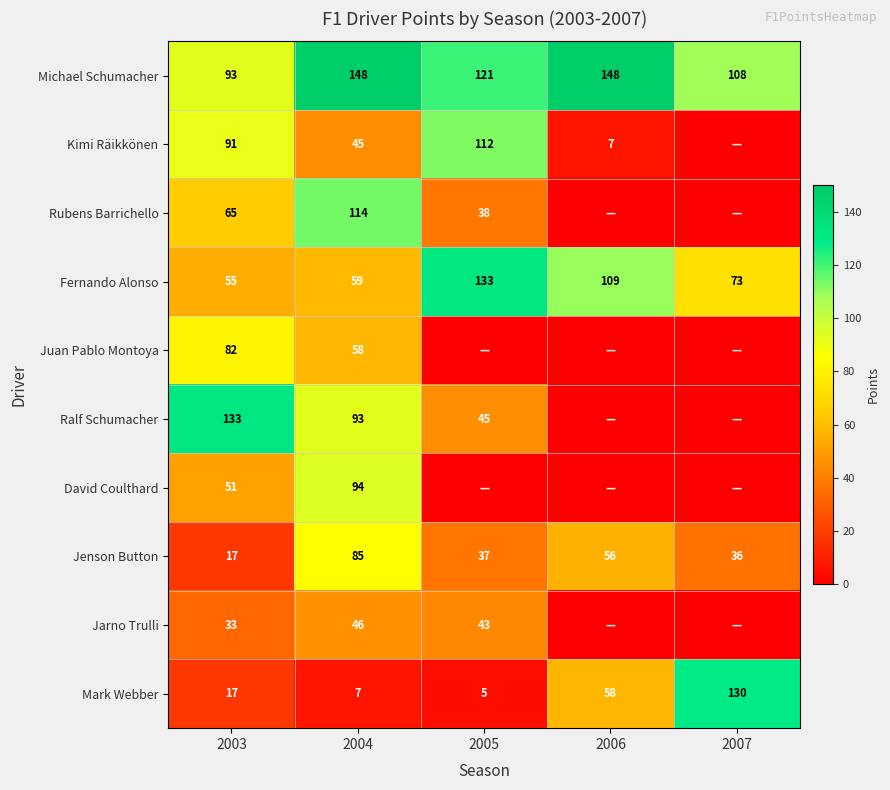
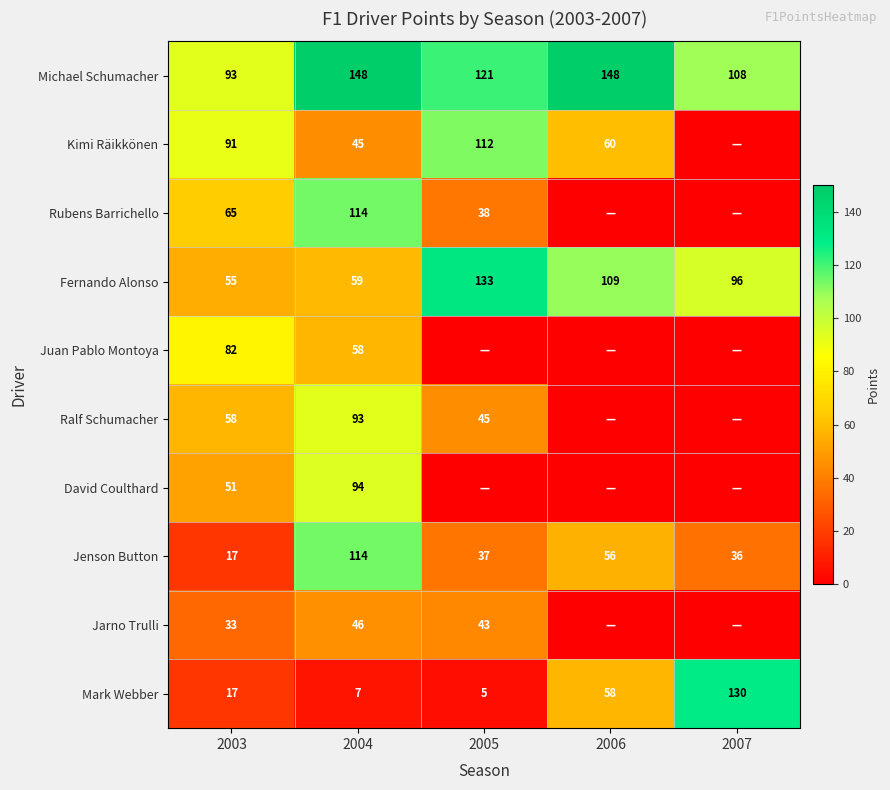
Kimi Räikkönen, 2006: 7 -> 60
Fernando Alonso, 2007: 73 -> 96
Ralf Schumacher, 2003: 133 -> 58
Jenson Button, 2004: 85 -> 114
